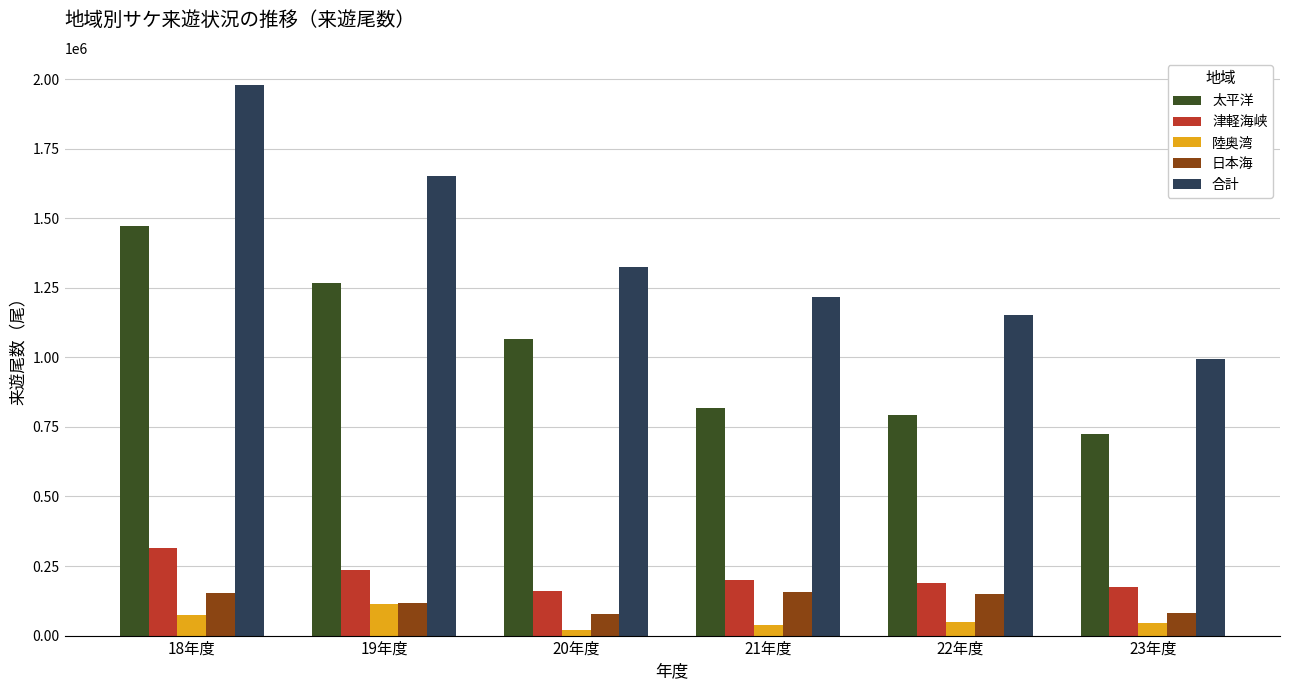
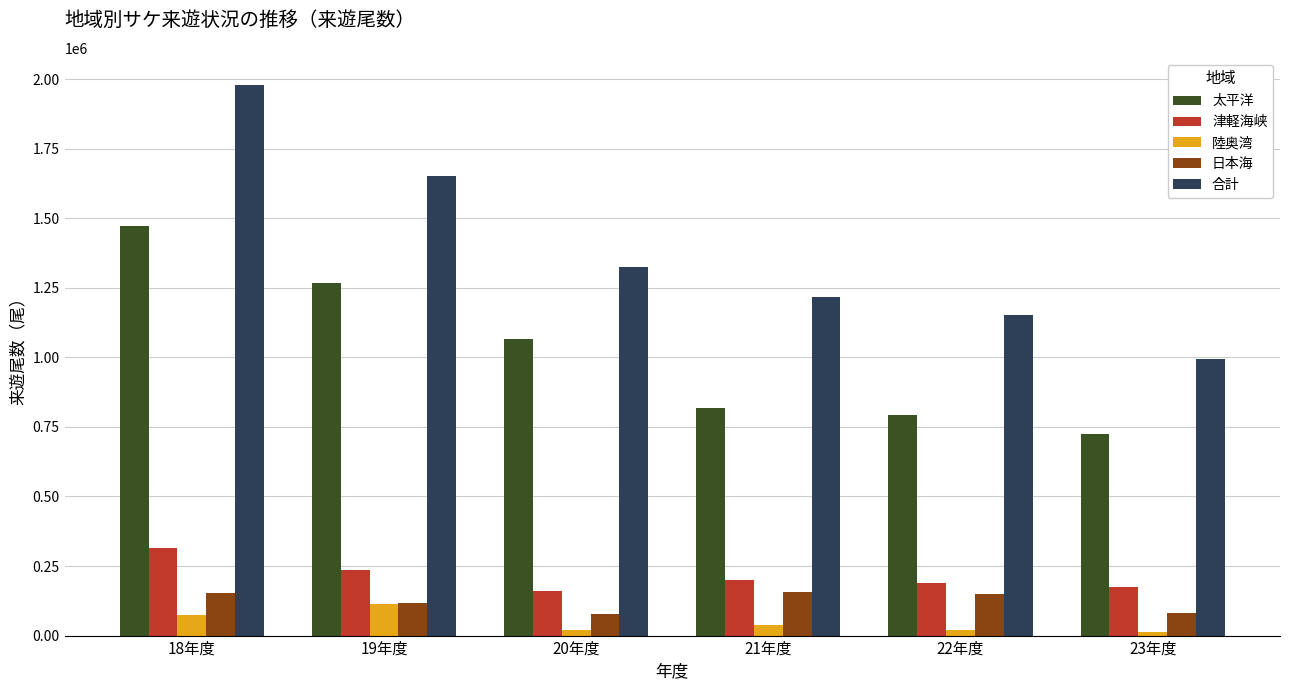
陸奥湾, 22年度: 50000 -> 20000
陸奥湾, 23年度: 50000 -> 10000
